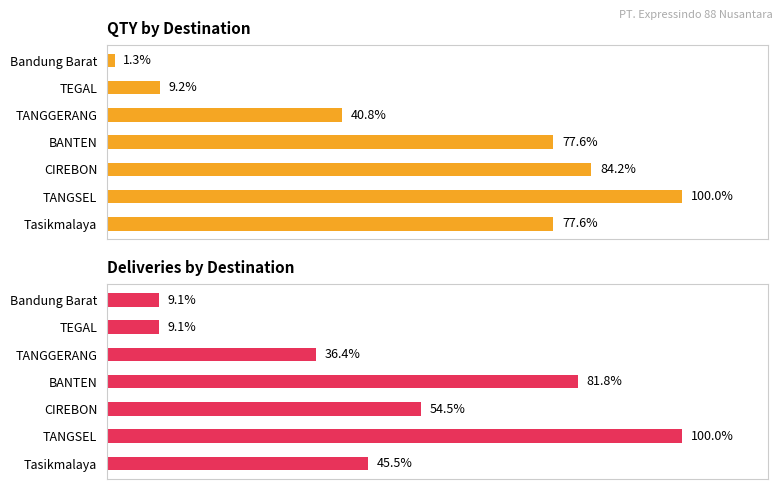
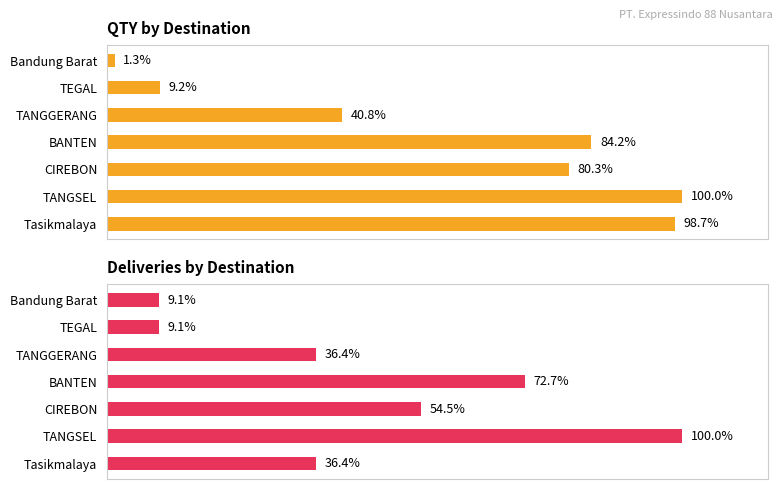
QTY by Destination, BANTEN: 77.6% -> 84.2%
QTY by Destination, CIREBON: 84.2% -> 80.3%
QTY by Destination, Tasikmalaya: 77.6% -> 98.7%
Deliveries by Destination, BANTEN: 81.8% -> 72.7%
Deliveries by Destination, Tasikmalaya: 45.5% -> 36.4%
